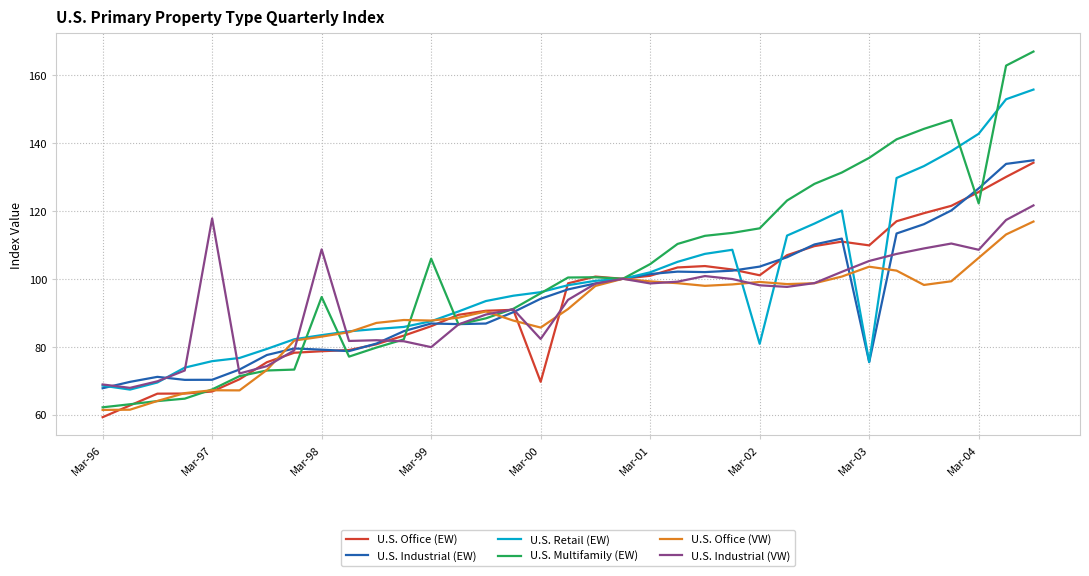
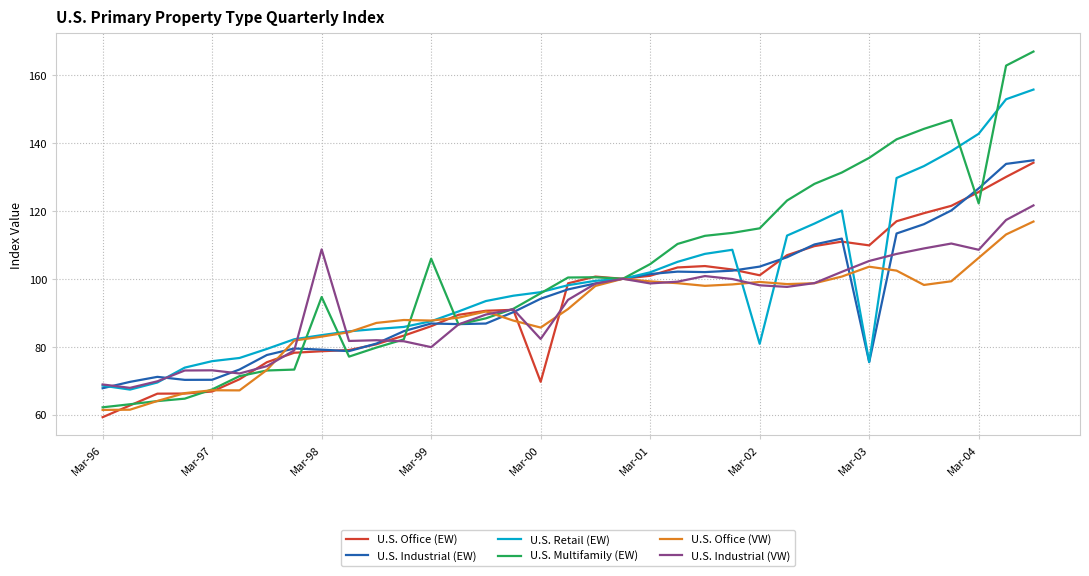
U.S. Industrial (VW), Mar-97: 118 -> 73
